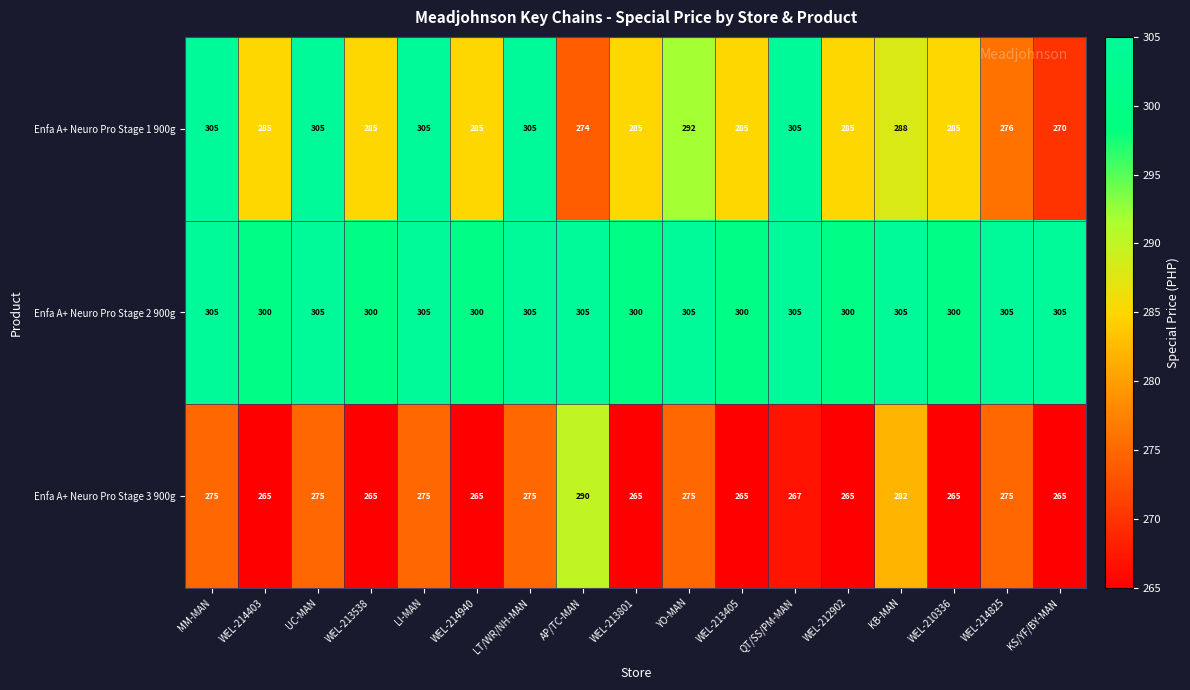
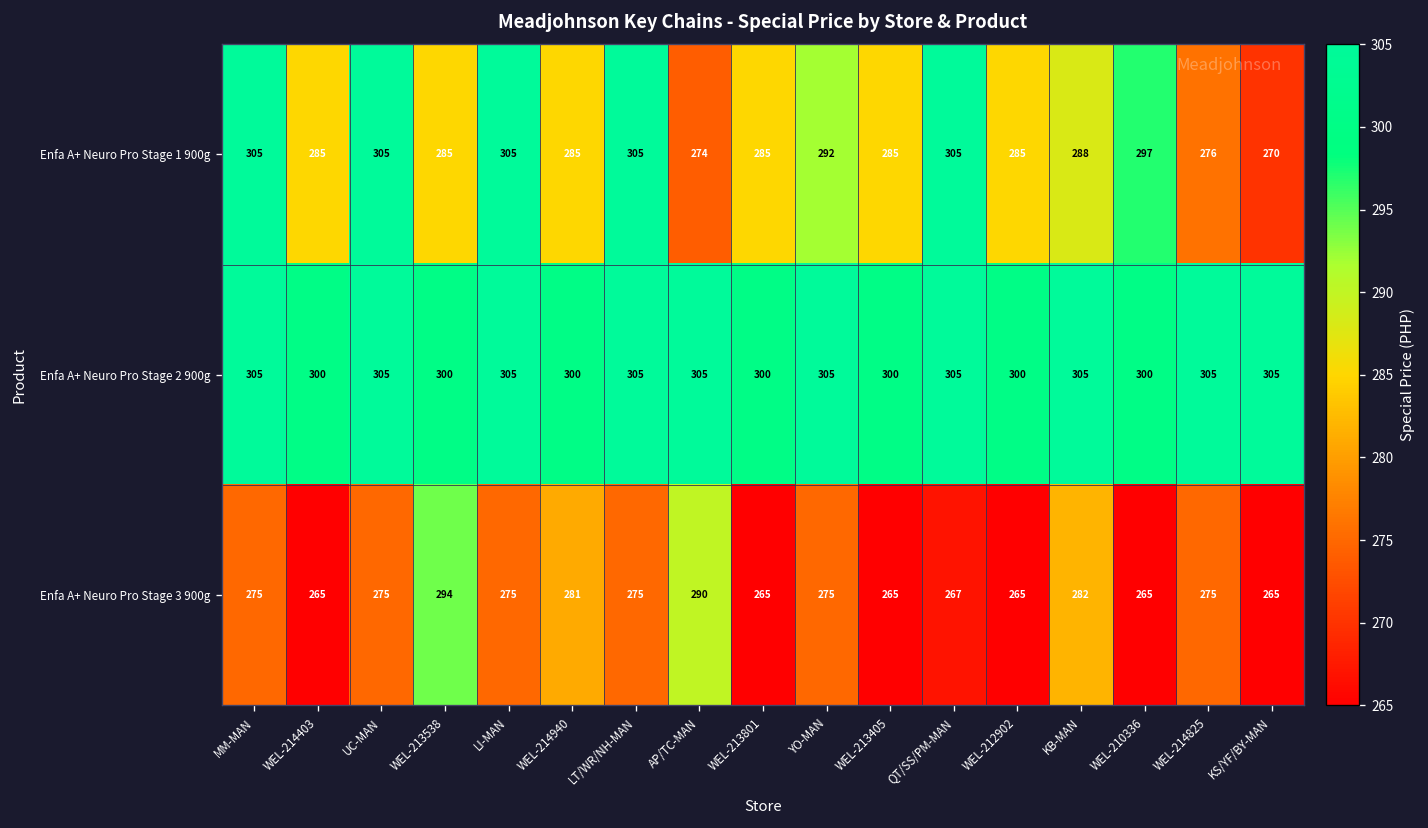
Enfa A+ Neuro Pro Stage 1 900g, WEL-210336: 285 -> 297
Enfa A+ Neuro Pro Stage 3 900g, WEL-213538: 265 -> 294
Enfa A+ Neuro Pro Stage 3 900g, WEL-214940: 265 -> 281
